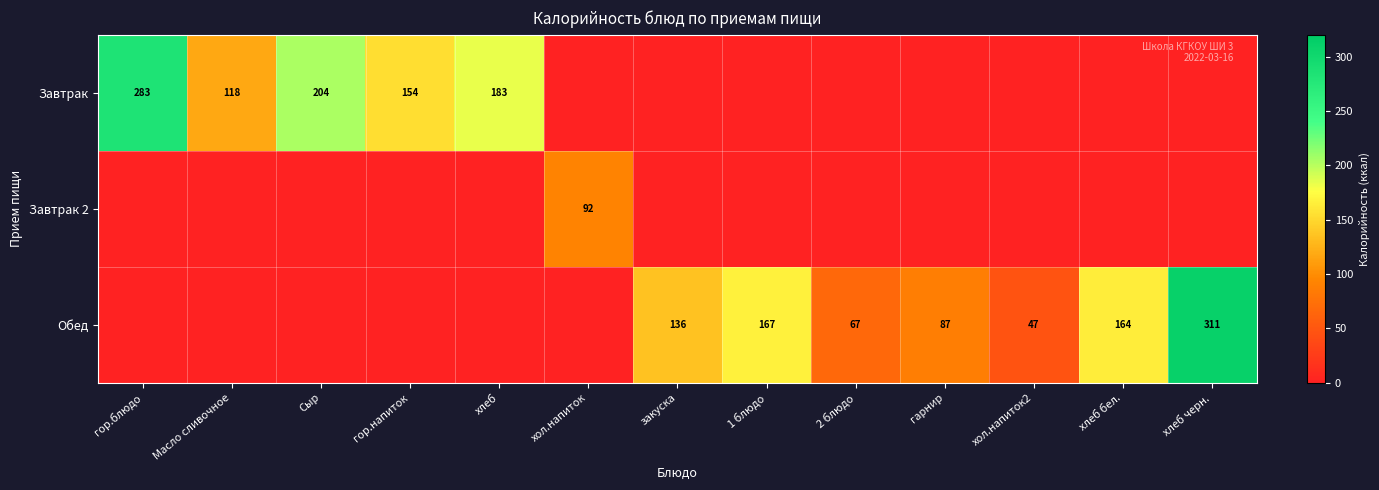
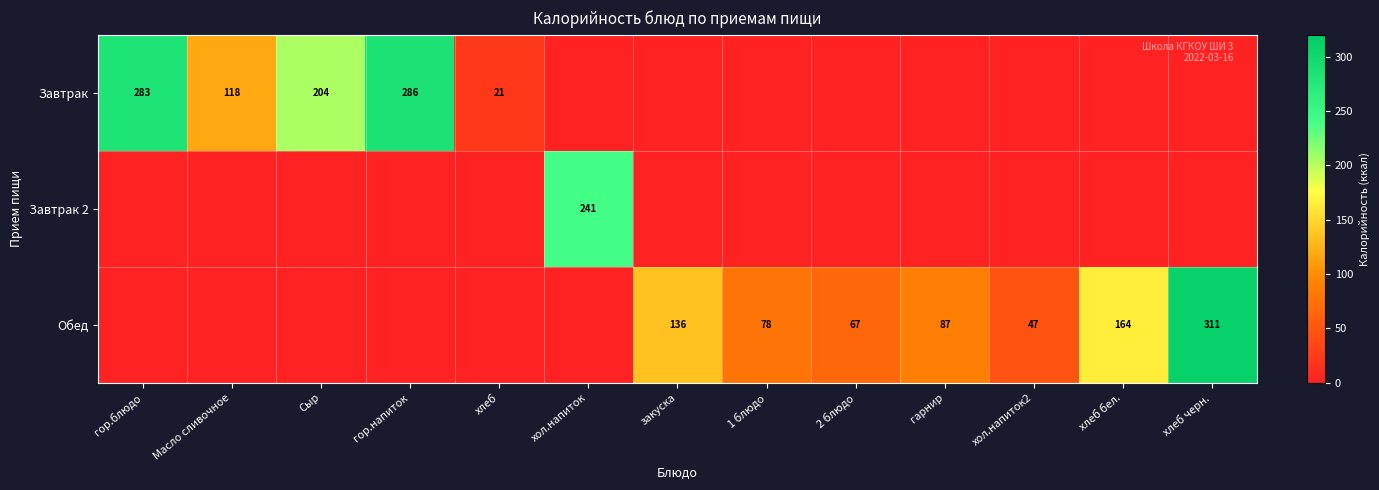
Завтрак, гор.напиток: 154 -> 286
Завтрак, хлеб: 183 -> 21
Завтрак 2, хол.напиток: 92 -> 241
Обед, 1 блюдо: 167 -> 78
